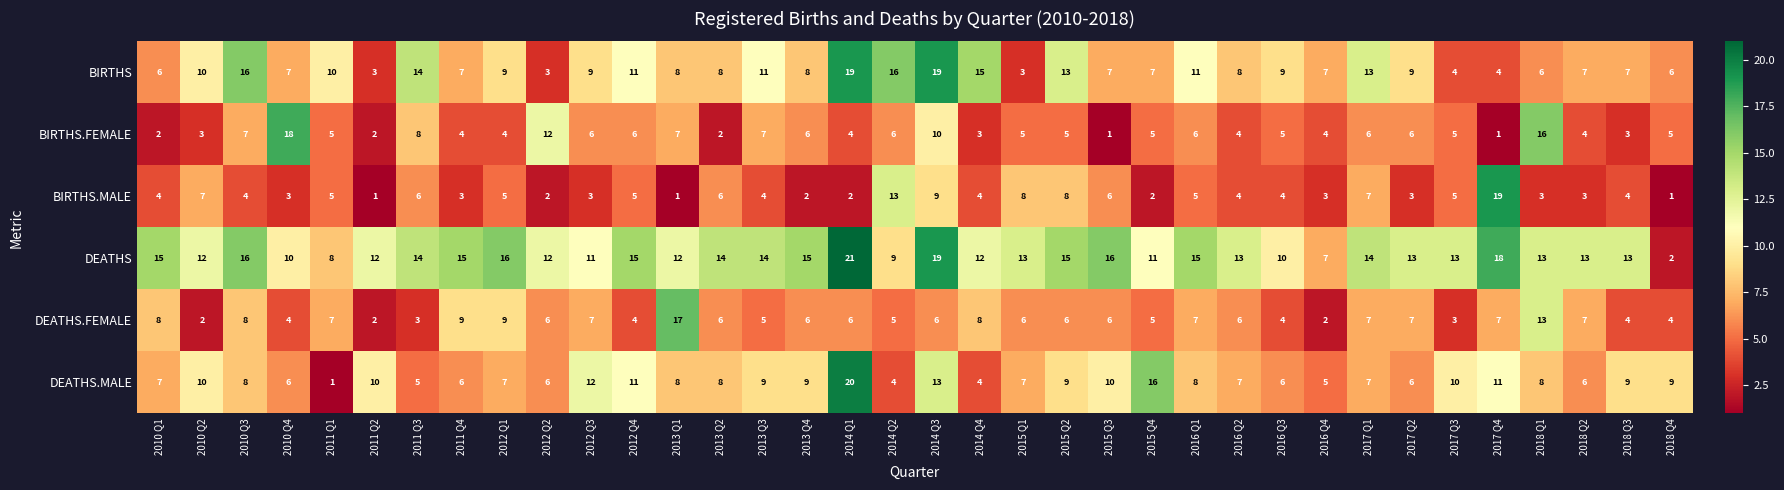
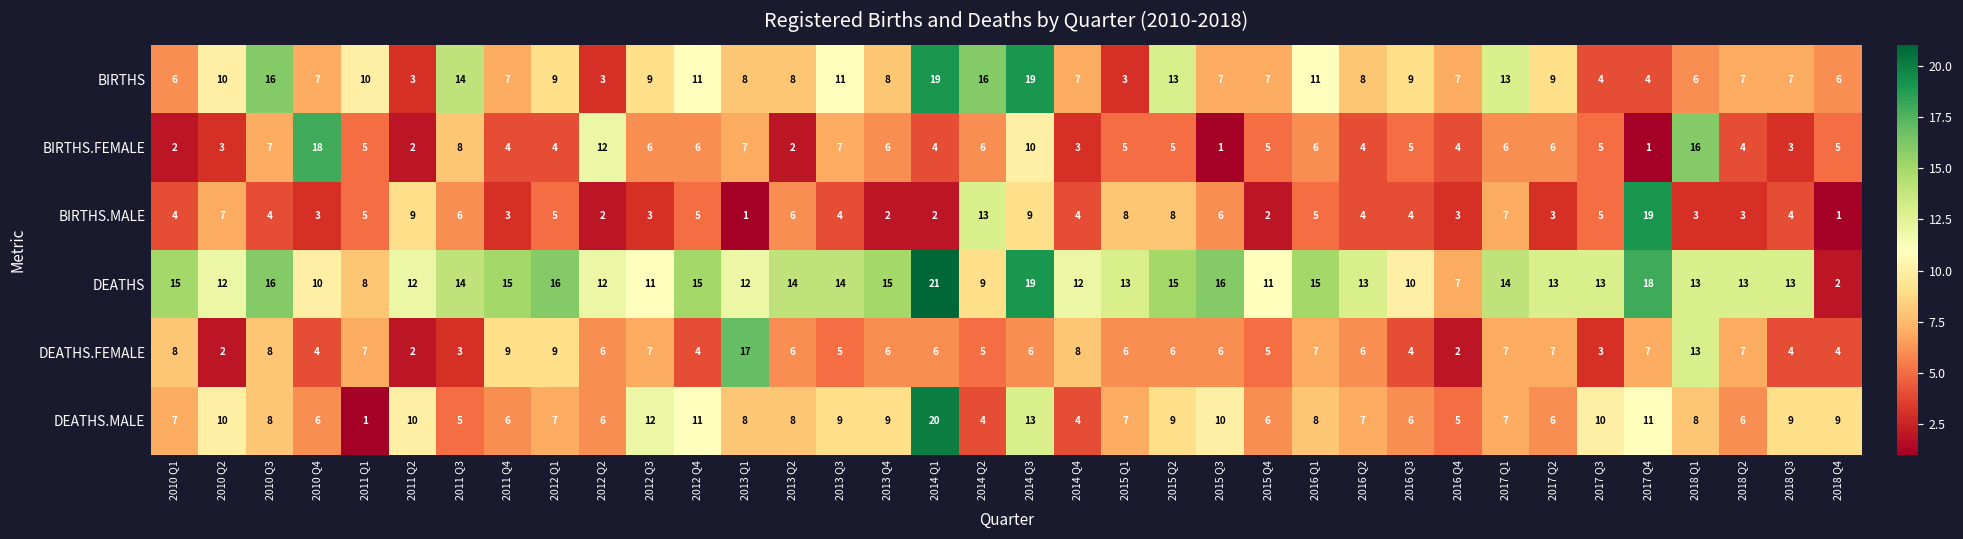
BIRTHS, 2014 Q4: 15 -> 7
BIRTHS.MALE, 2011 Q2: 1 -> 9
DEATHS.MALE, 2015 Q4: 16 -> 6
